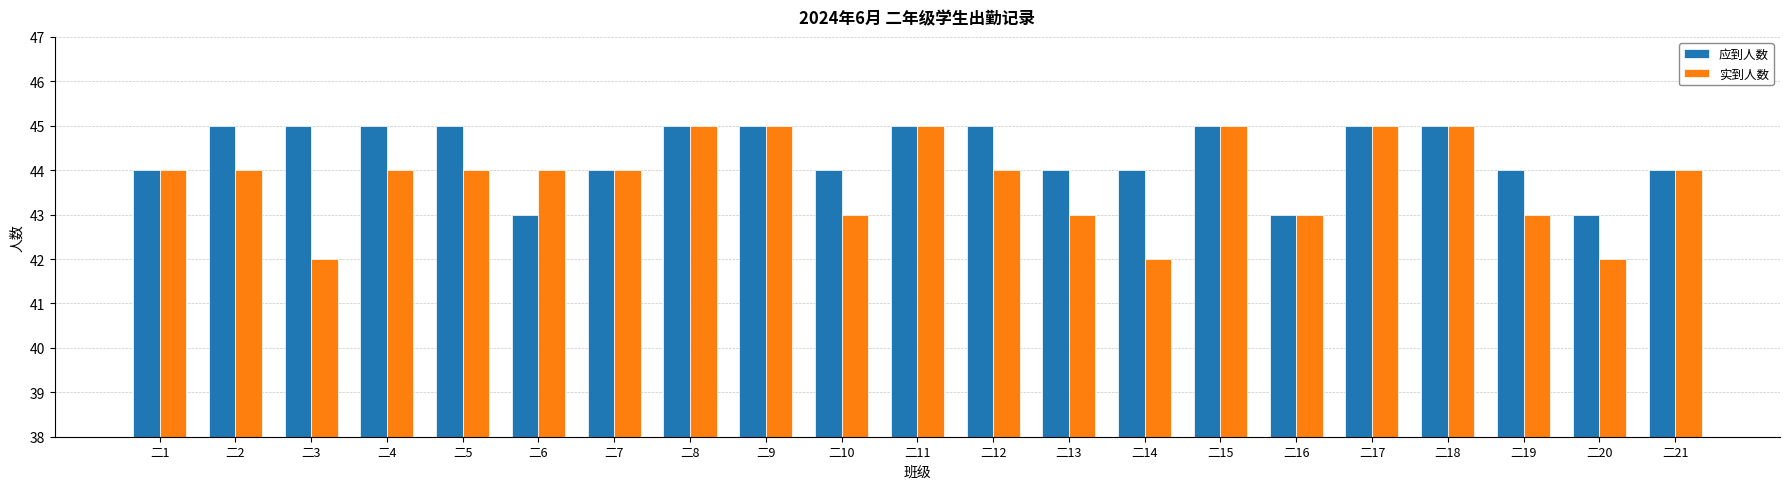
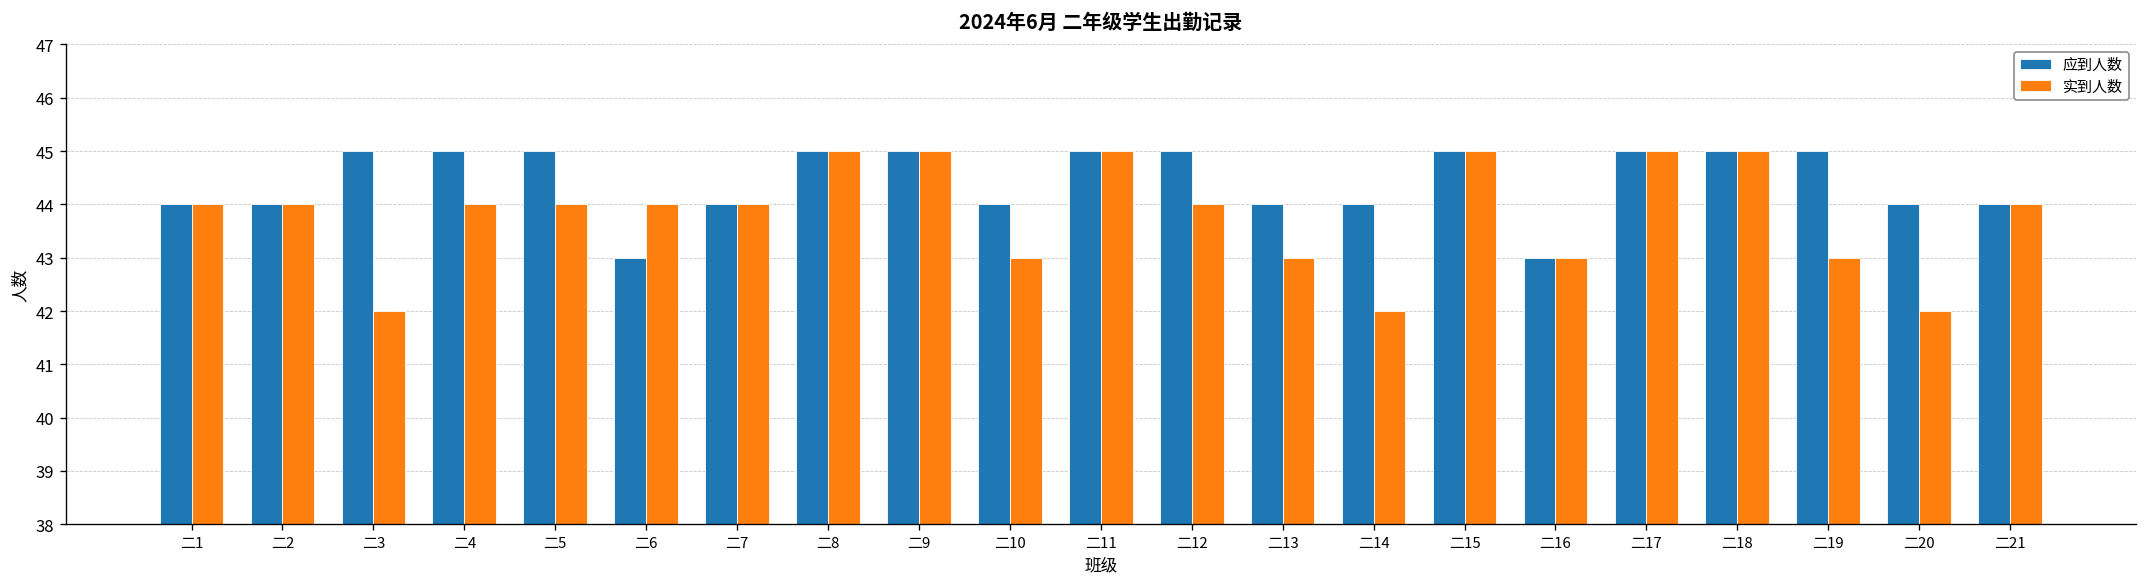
应到人数, 二2: 45 -> 44
应到人数, 二19: 44 -> 45
应到人数, 二20: 43 -> 44
